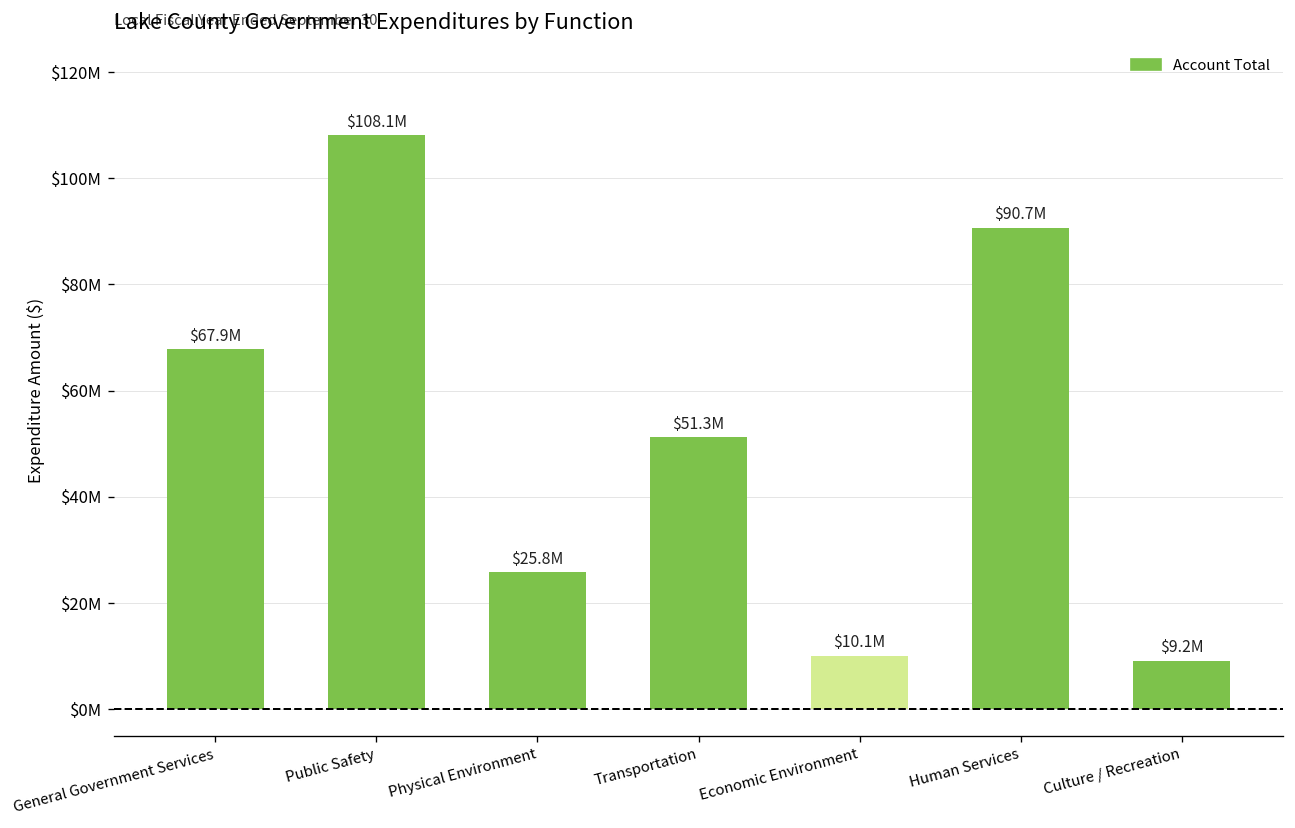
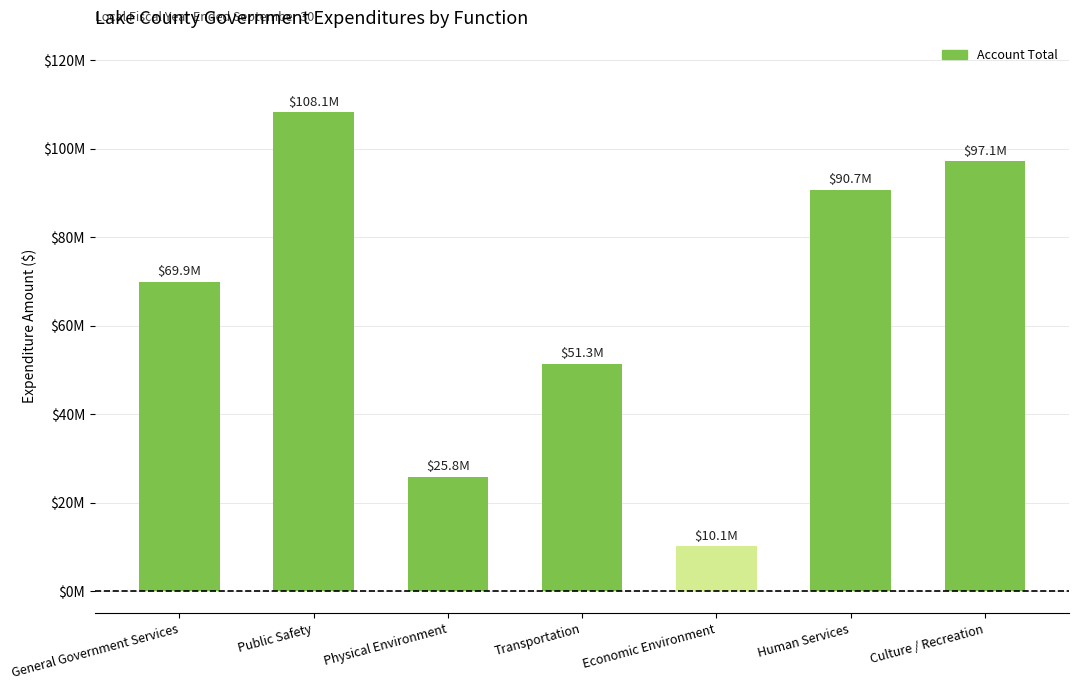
General Government Services: $67.9M -> $69.9M
Culture / Recreation: $9.2M -> $97.1M
